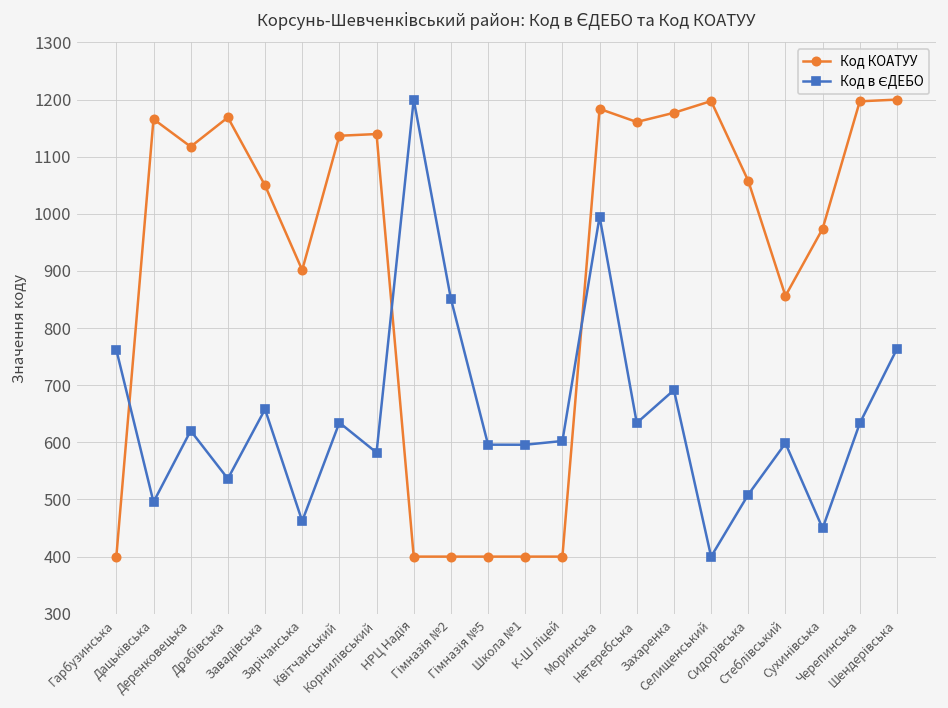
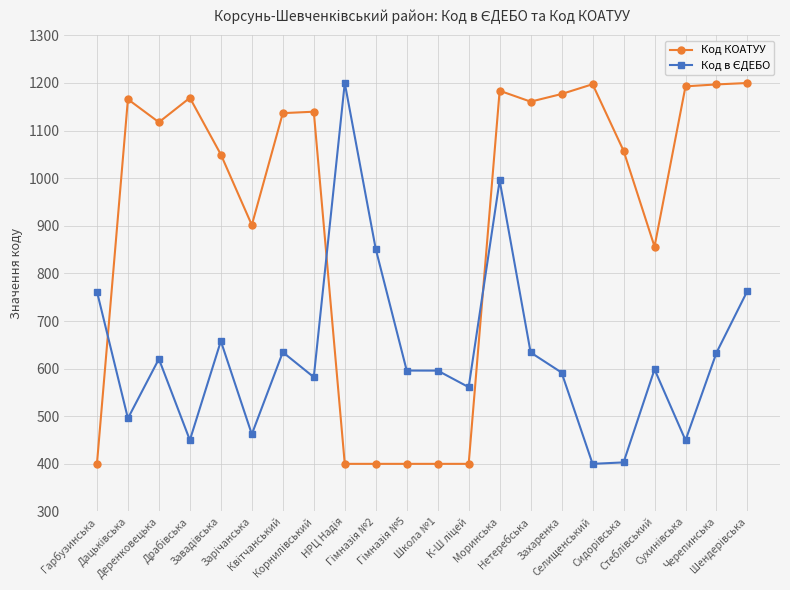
Код в ЄДЕБО, Драбівська: 540 -> 450
Код в ЄДЕБО, К-Ш ліцей: 600 -> 560
Код в ЄДЕБО, Захаренка: 690 -> 590
Код в ЄДЕБО, Сидорівська: 510 -> 400
Код КОАТУУ, Сухинівська: 970 -> 1190
